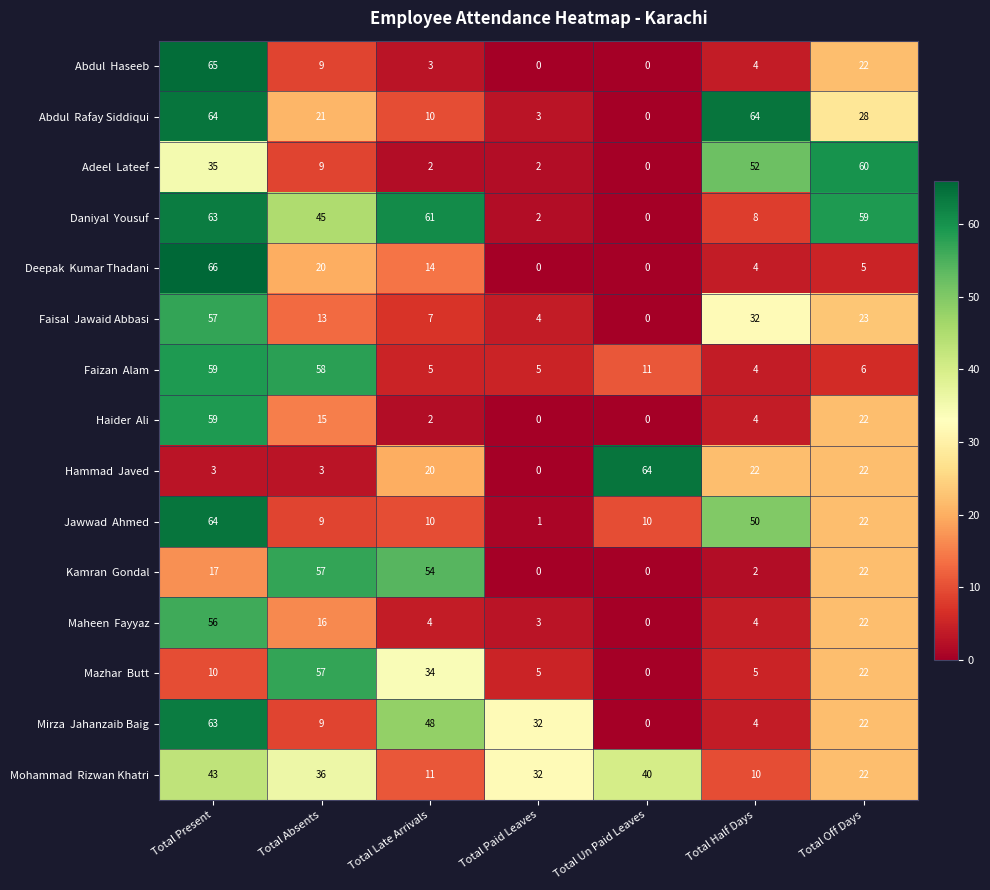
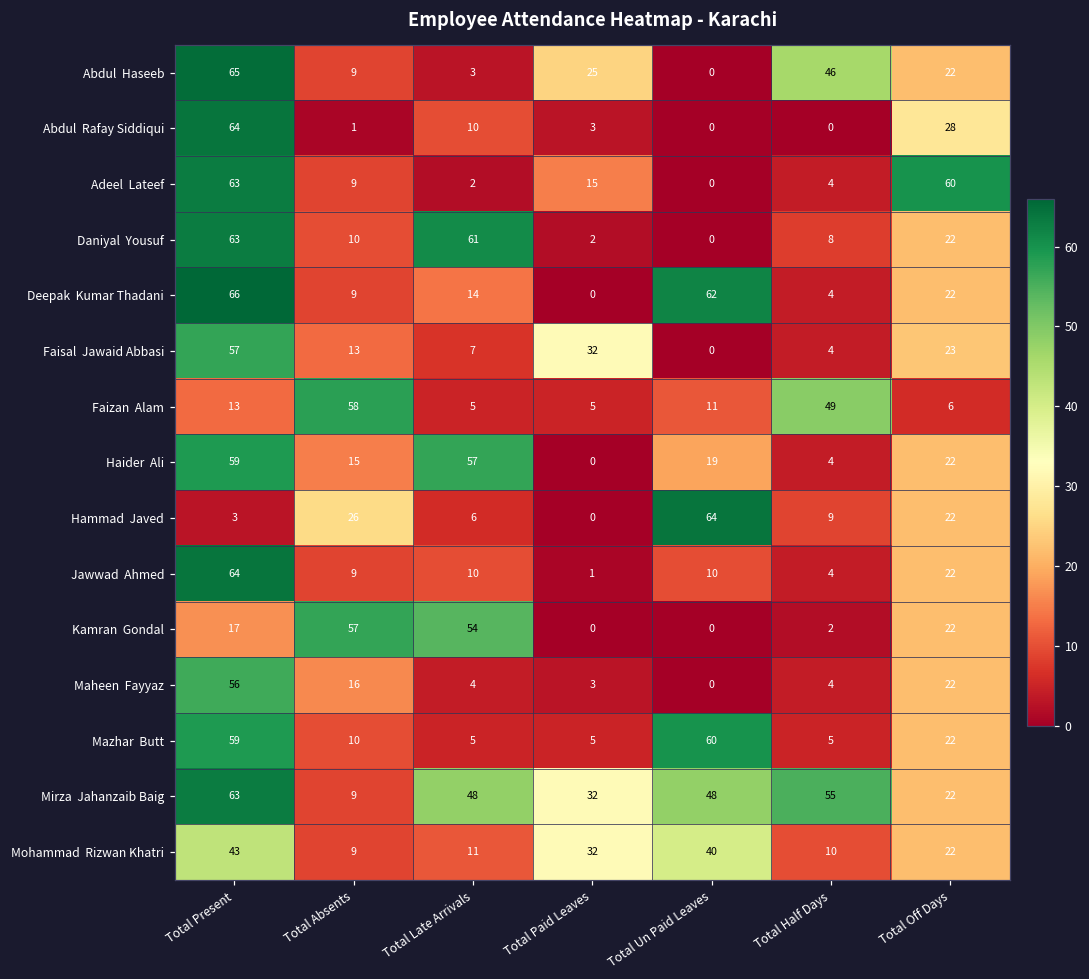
Abdul Haseeb, Total Paid Leaves: 0 -> 25
Abdul Haseeb, Total Half Days: 4 -> 46
Abdul Rafay Siddiqui, Total Absents: 21 -> 1
Abdul Rafay Siddiqui, Total Half Days: 64 -> 0
Adeel Lateef, Total Present: 35 -> 63
Adeel Lateef, Total Paid Leaves: 2 -> 15
Adeel Lateef, Total Half Days: 52 -> 4
Daniyal Yousuf, Total Absents: 45 -> 10
Daniyal Yousuf, Total Off Days: 59 -> 22
Deepak Kumar Thadani, Total Absents: 20 -> 9
Deepak Kumar Thadani, Total Un Paid Leaves: 0 -> 62
Deepak Kumar Thadani, Total Off Days: 5 -> 22
Faisal Jawaid Abbasi, Total Paid Leaves: 4 -> 32
Faisal Jawaid Abbasi, Total Half Days: 32 -> 4
Faizan Alam, Total Present: 59 -> 13
Faizan Alam, Total Half Days: 4 -> 49
Haider Ali, Total Late Arrivals: 2 -> 57
Haider Ali, Total Un Paid Leaves: 0 -> 19
Hammad Javed, Total Absents: 3 -> 26
Hammad Javed, Total Late Arrivals: 20 -> 6
Hammad Javed, Total Half Days: 22 -> 9
Jawwad Ahmed, Total Half Days: 50 -> 4
Mazhar Butt, Total Present: 10 -> 59
Mazhar Butt, Total Absents: 57 -> 10
Mazhar Butt, Total Late Arrivals: 34 -> 5
Mazhar Butt, Total Un Paid Leaves: 0 -> 60
Mirza Jahanzaib Baig, Total Un Paid Leaves: 0 -> 48
Mirza Jahanzaib Baig, Total Half Days: 4 -> 55
Mohammad Rizwan Khatri, Total Absents: 36 -> 9
